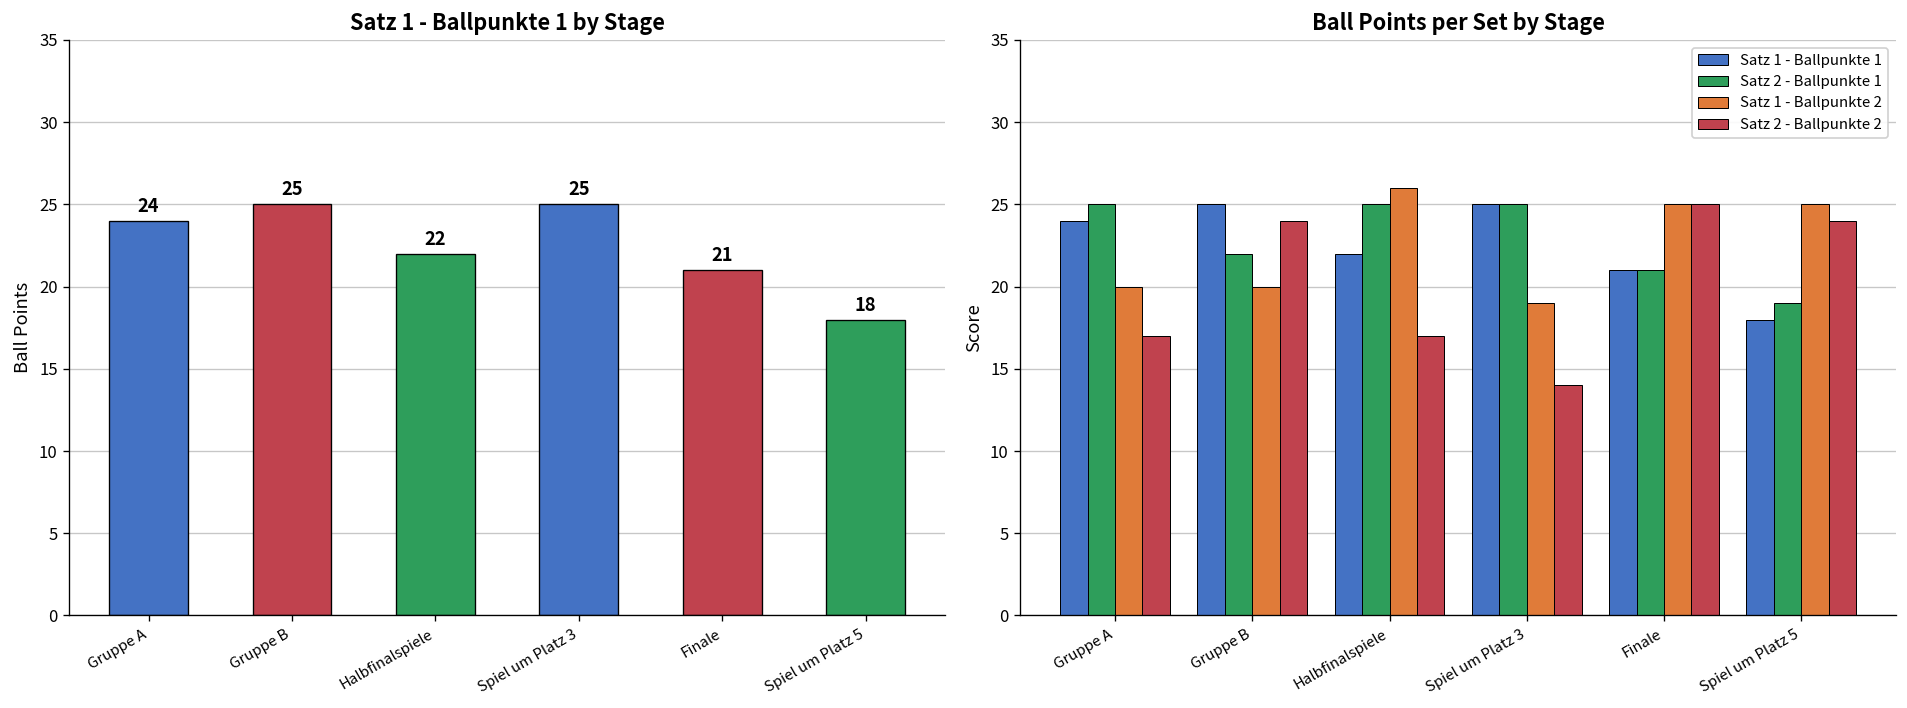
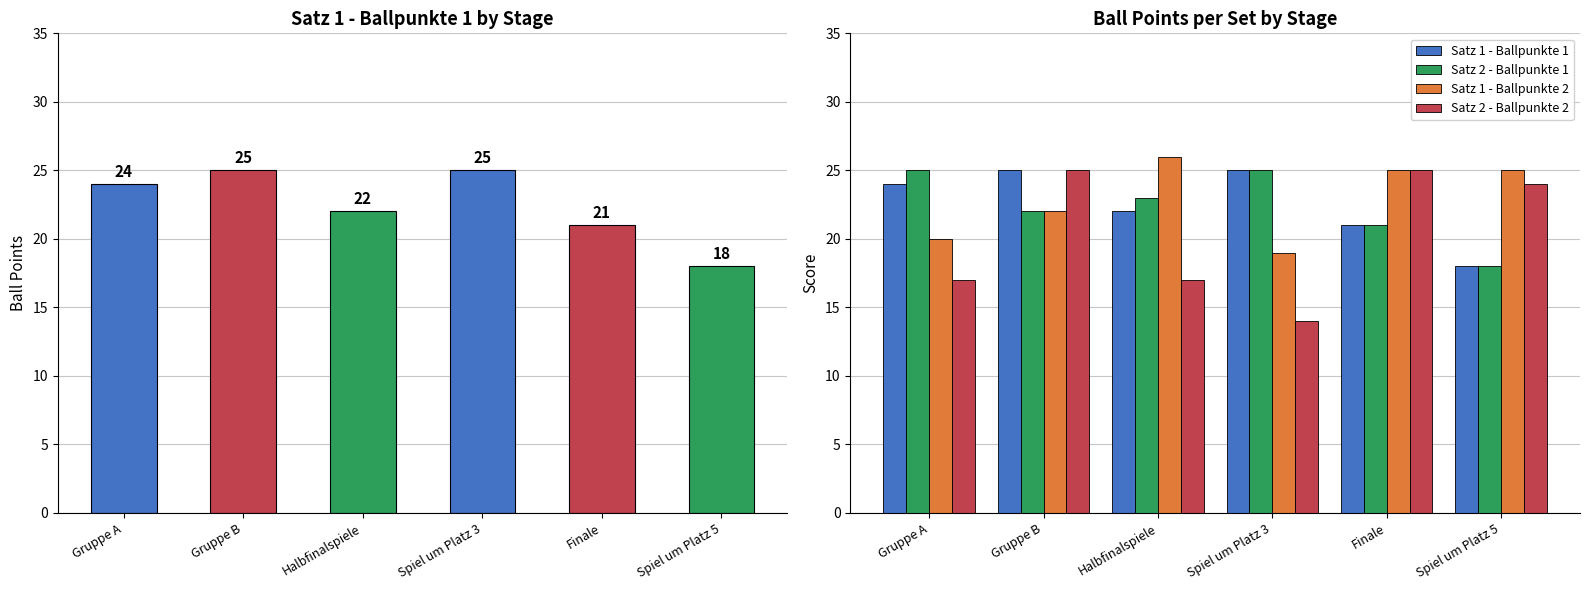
Ball Points per Set by Stage, Satz 1 - Ballpunkte 2, Gruppe B: 20 -> 22
Ball Points per Set by Stage, Satz 2 - Ballpunkte 2, Gruppe B: 24 -> 25
Ball Points per Set by Stage, Satz 2 - Ballpunkte 1, Halbfinalspiele: 25 -> 23
Ball Points per Set by Stage, Satz 2 - Ballpunkte 1, Spiel um Platz 5: 19 -> 18
